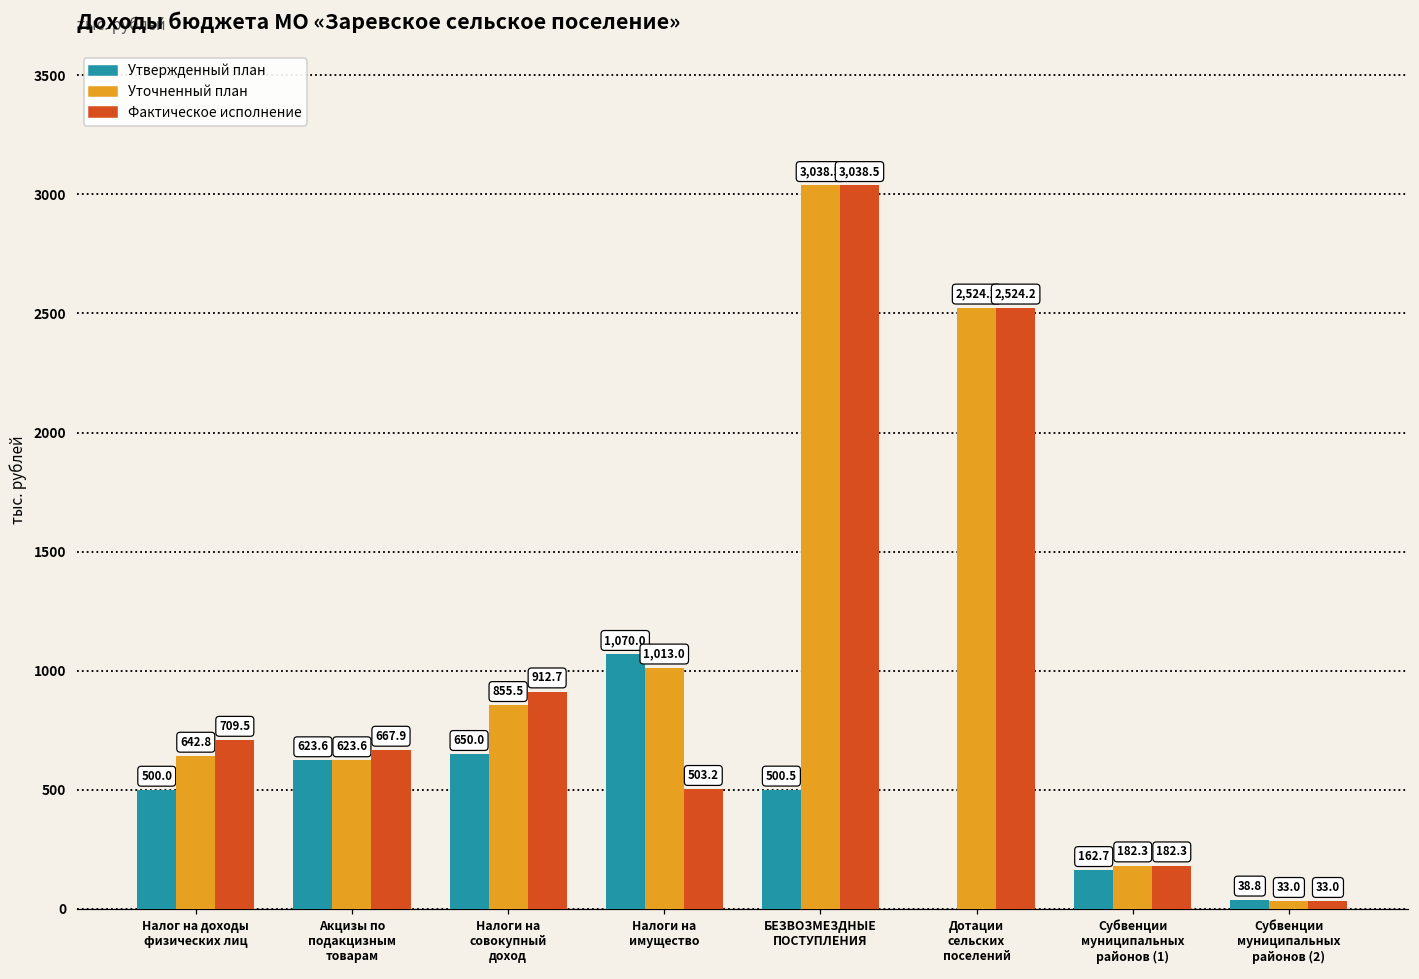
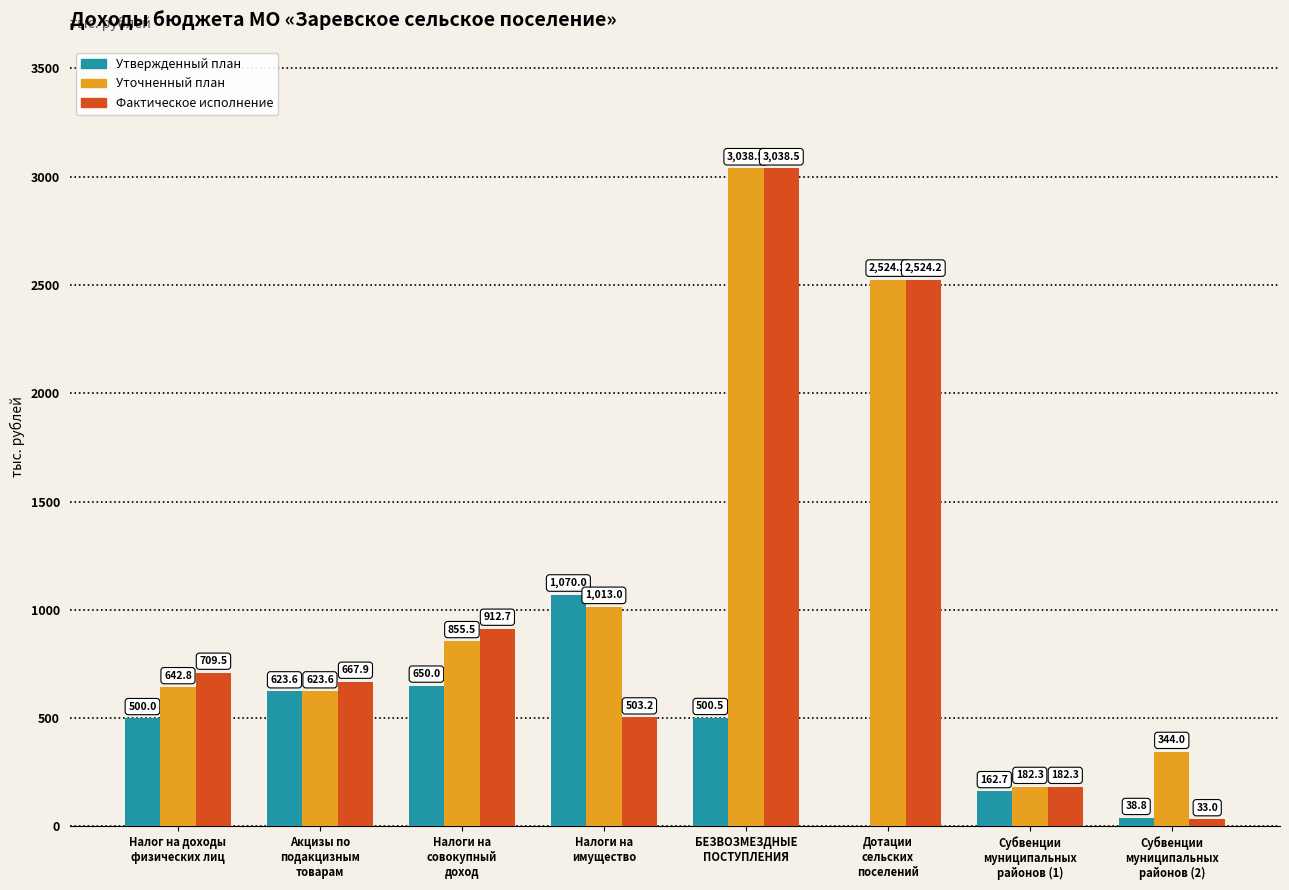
Уточненный план, Субвенции муниципальных районов (2): 33.0 -> 344.0
